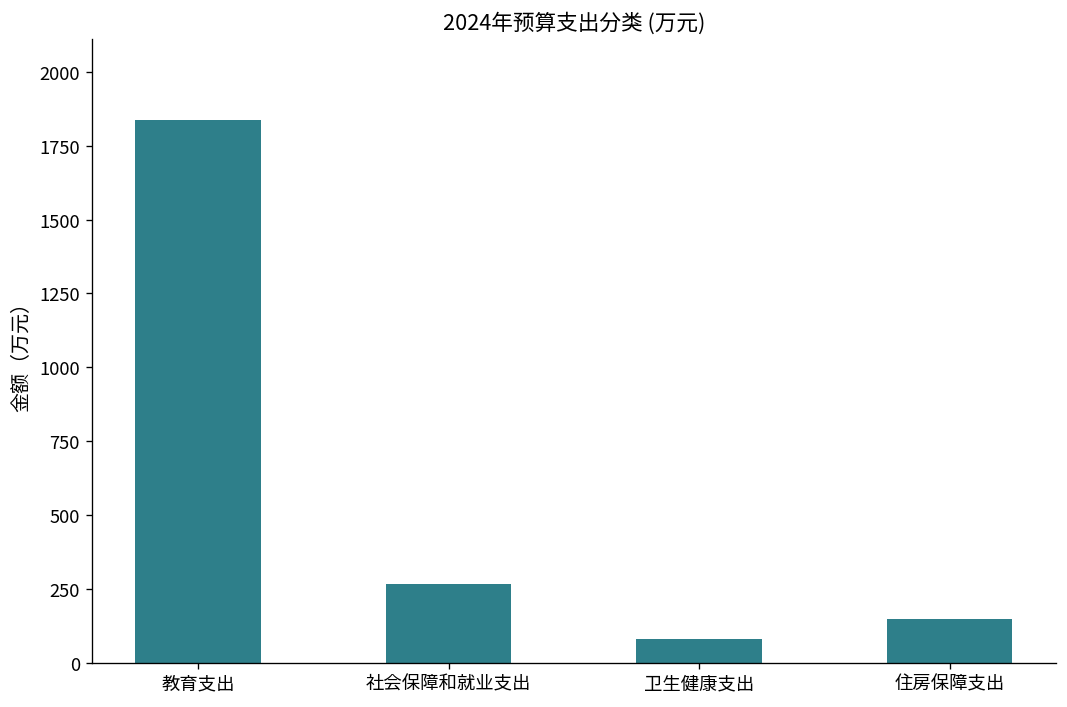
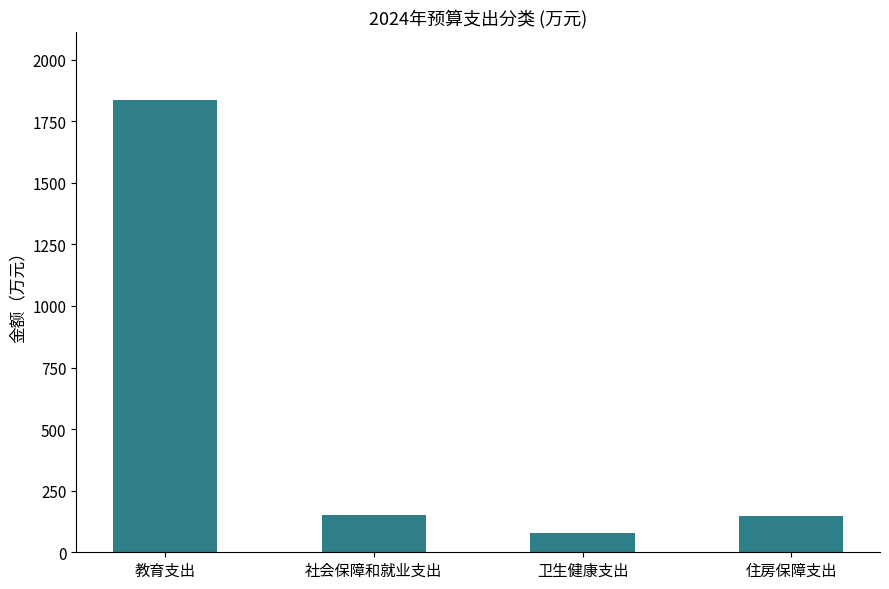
社会保障和就业支出: 270 -> 150
